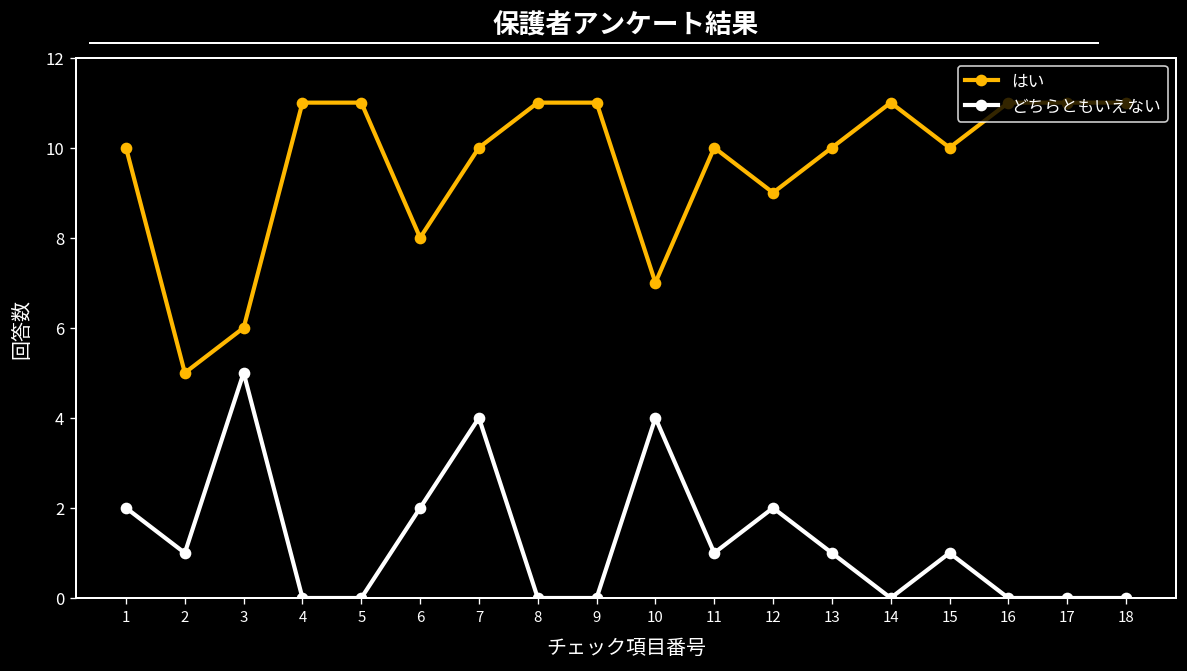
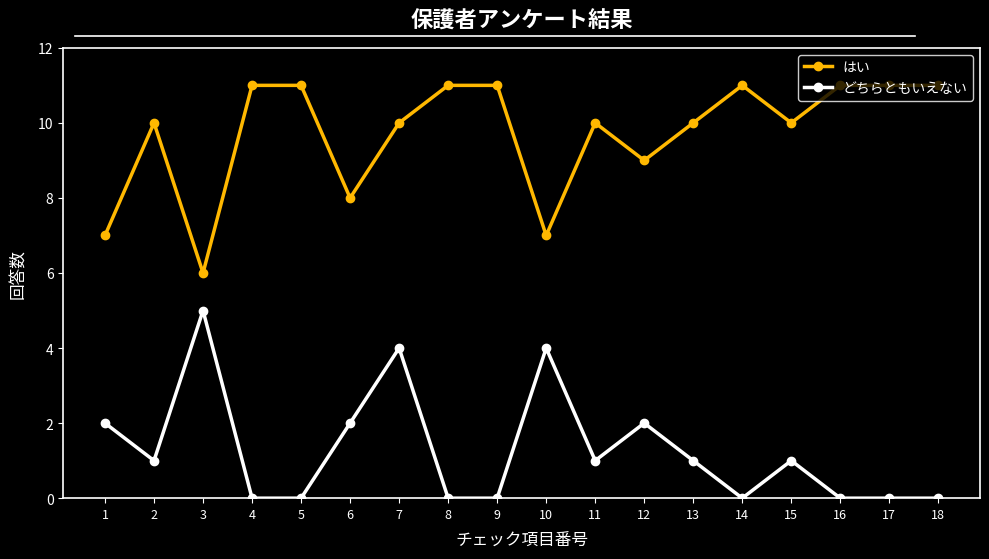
はい, 1: 10 -> 7
はい, 2: 5 -> 10
